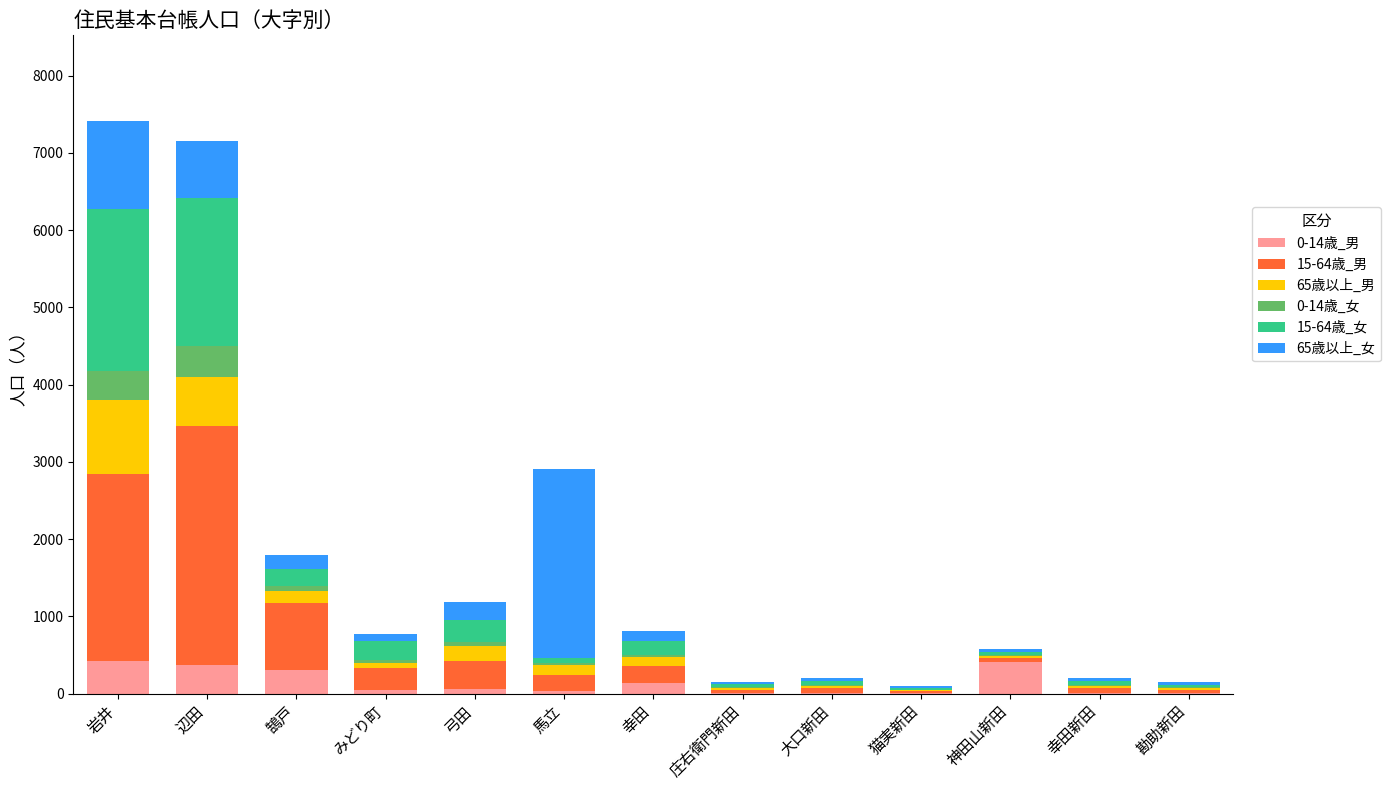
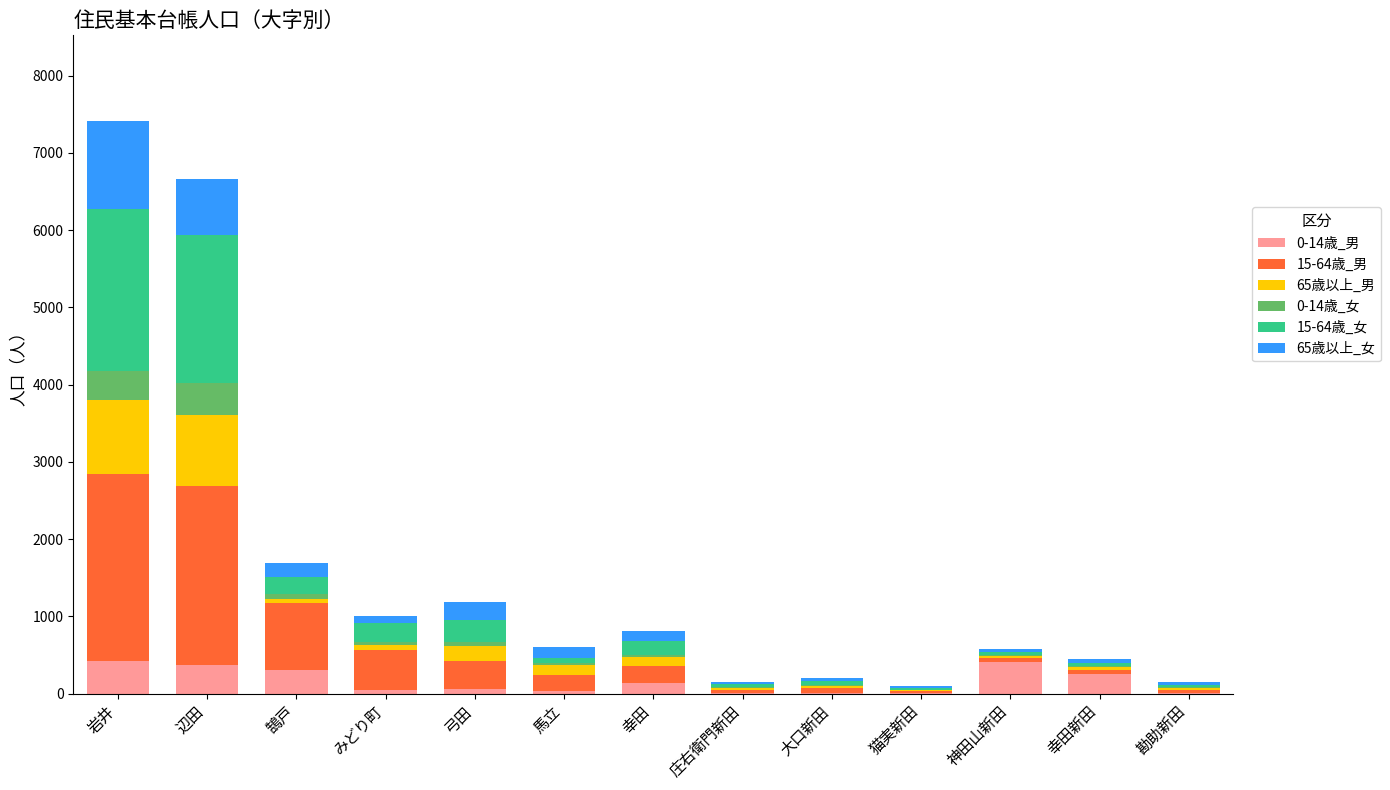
15-64歳_男, 辺田: 3100 -> 2300
65歳以上_男, 辺田: 600 -> 900
65歳以上_男, 鵠戸: 200 -> 100
15-64歳_男, みどり町: 300 -> 500
65歳以上_女, 馬立: 2500 -> 100
0-14歳_男, 幸田新田: 0 -> 300
